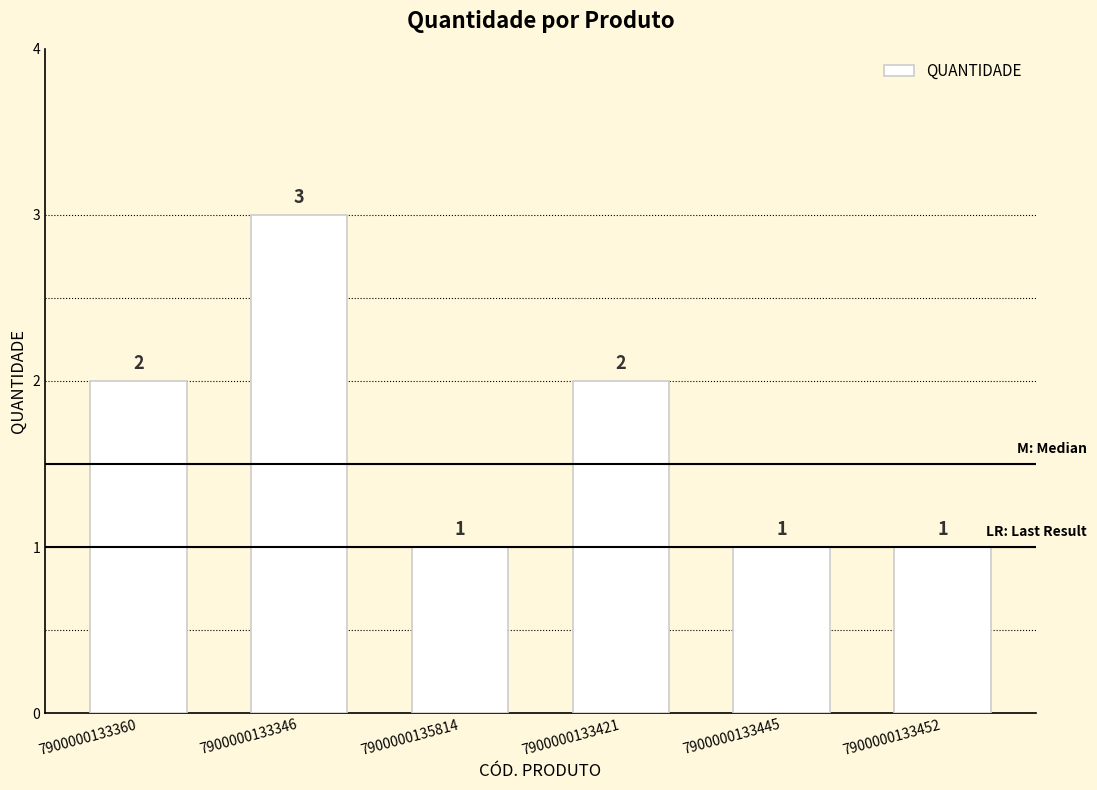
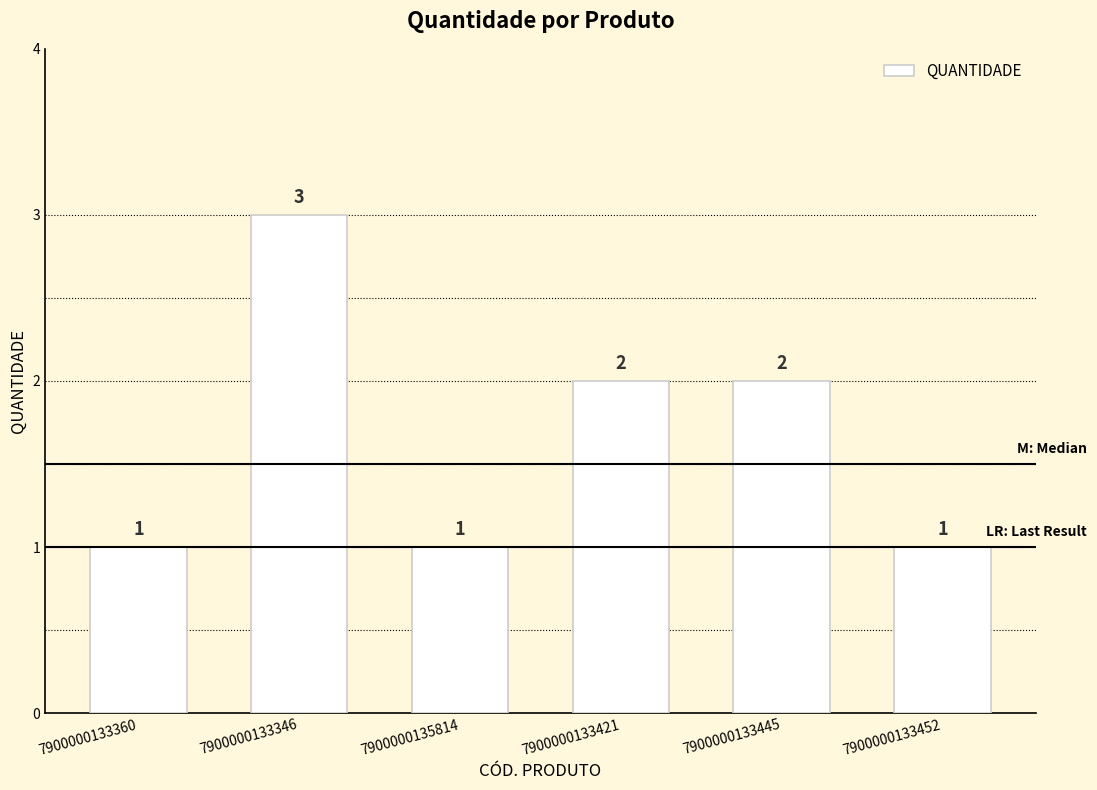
7900000133360: 2 -> 1
7900000133445: 1 -> 2
